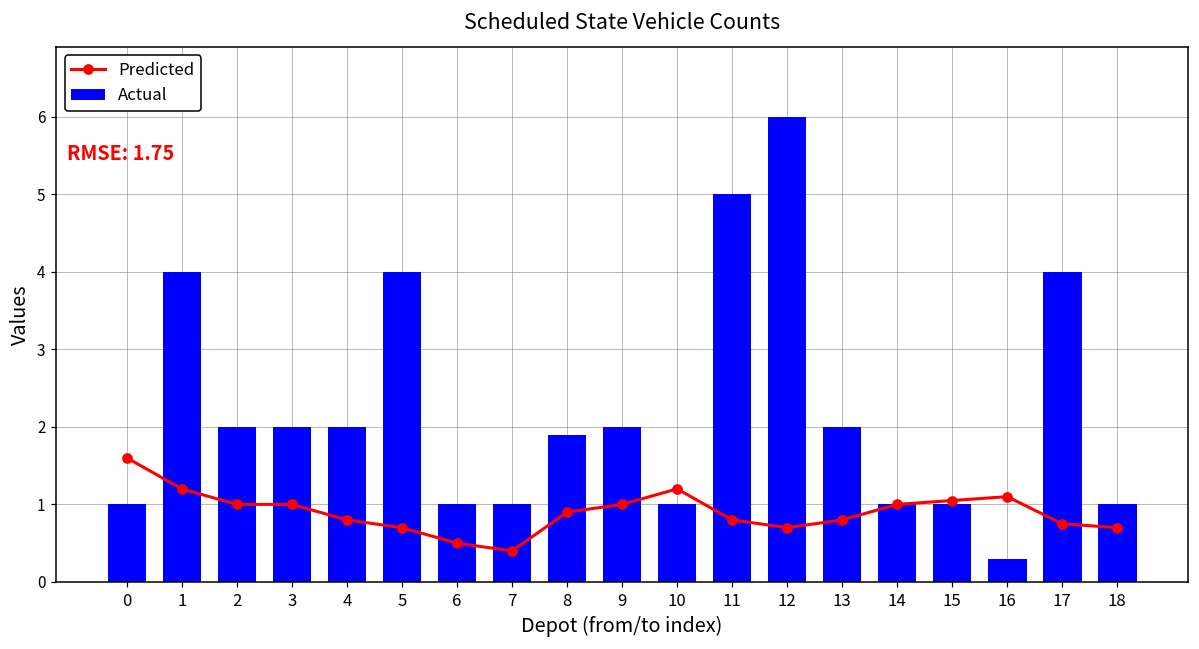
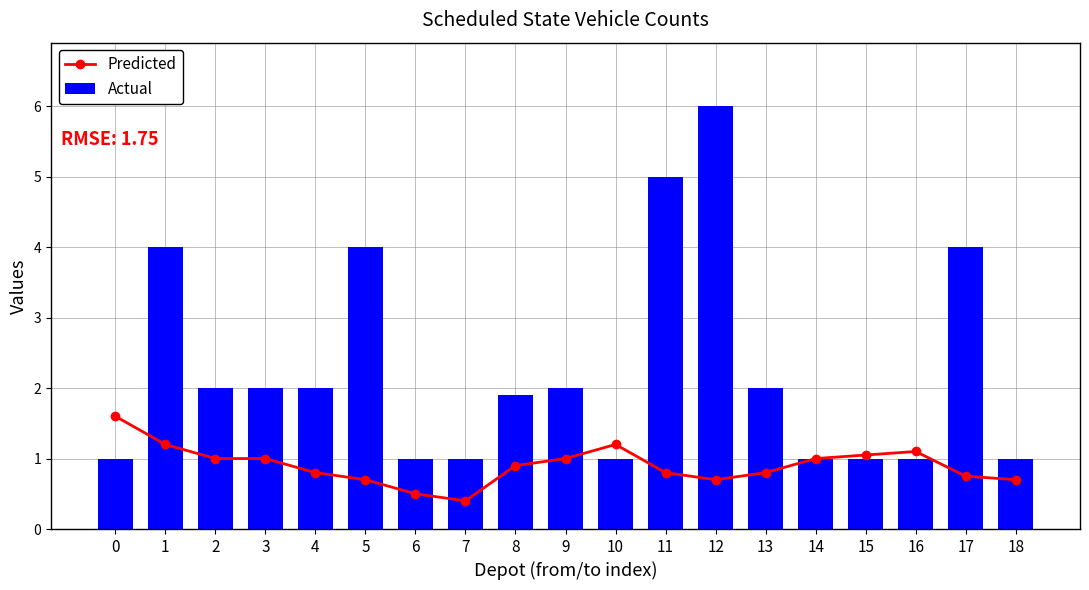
Actual, 16: 0.3 -> 1.0
